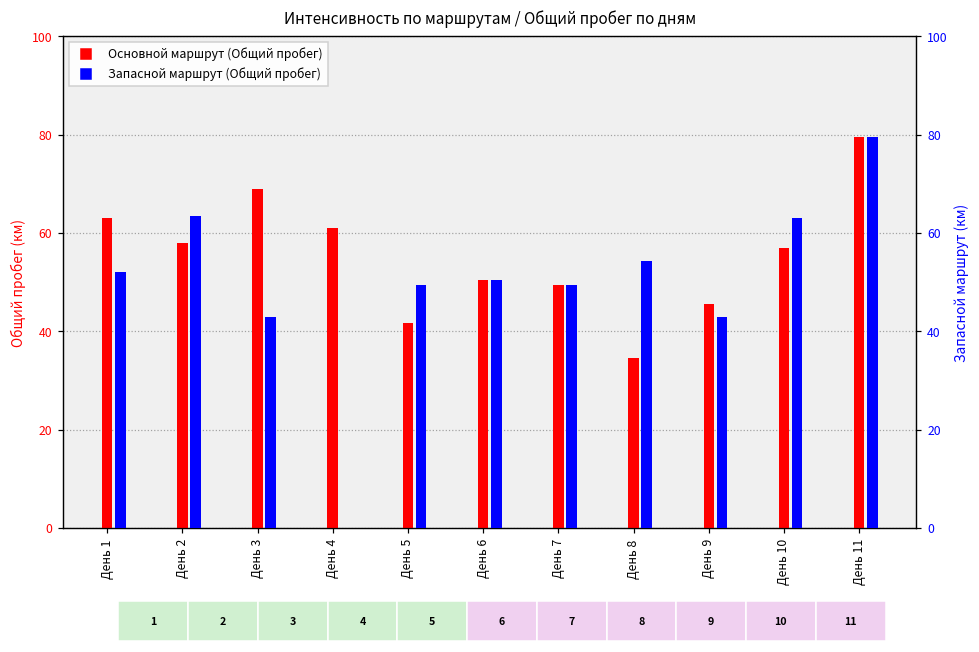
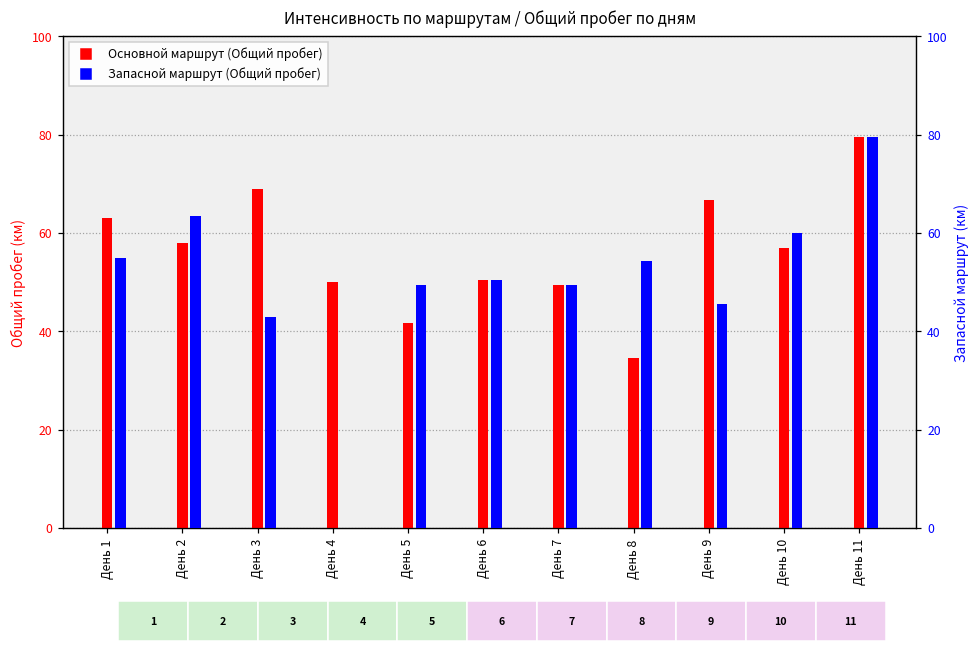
Основной маршрут (Общий пробег), День 4: 61 -> 50
Основной маршрут (Общий пробег), День 9: 46 -> 67
Запасной маршрут (Общий пробег), День 1: 52 -> 55
Запасной маршрут (Общий пробег), День 9: 43 -> 46
Запасной маршрут (Общий пробег), День 10: 63 -> 60
